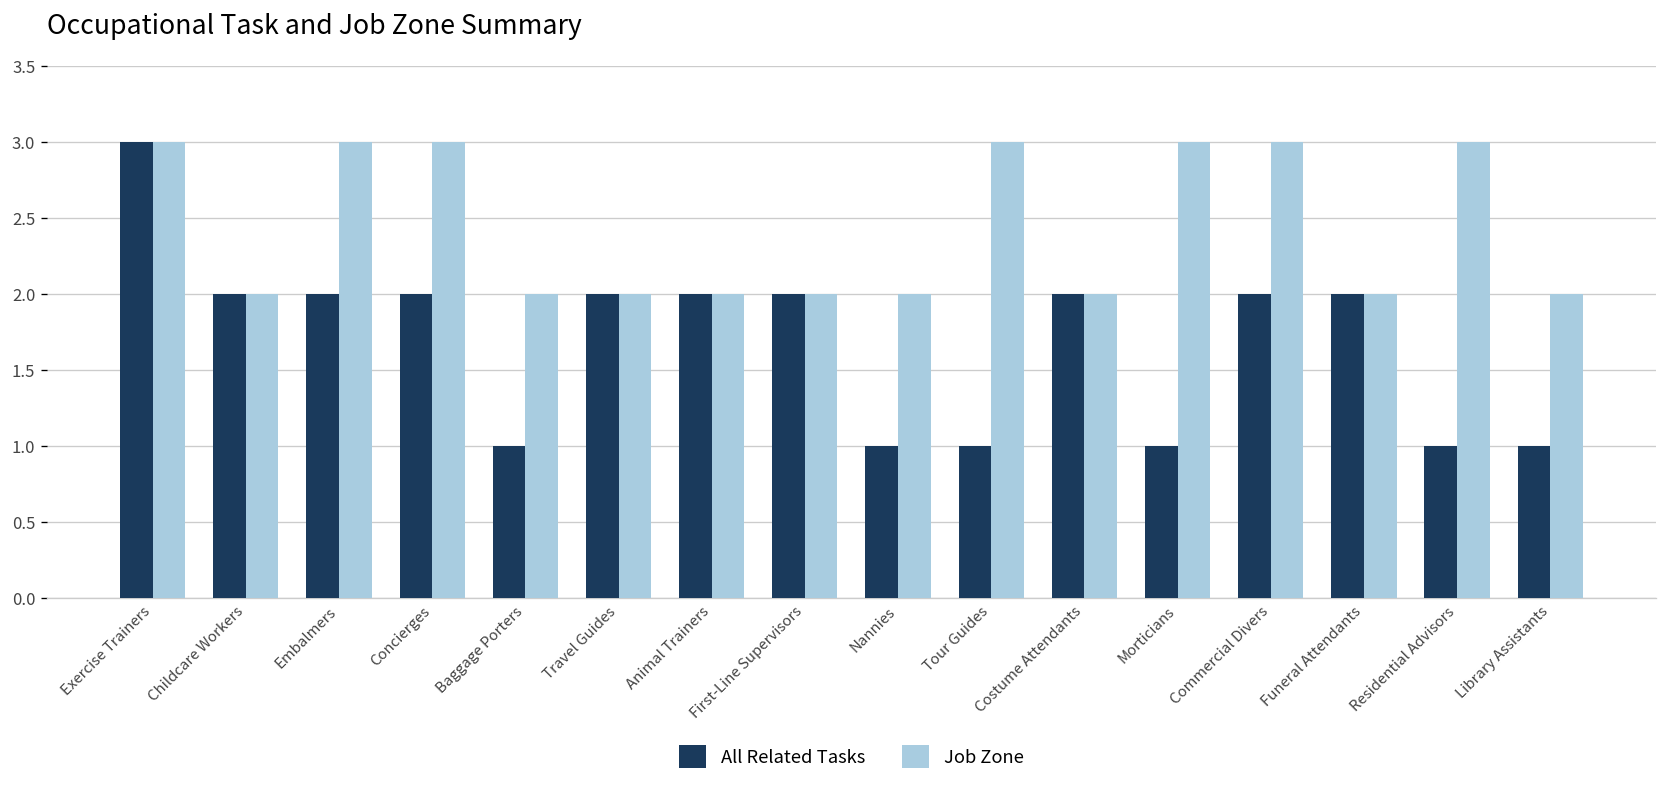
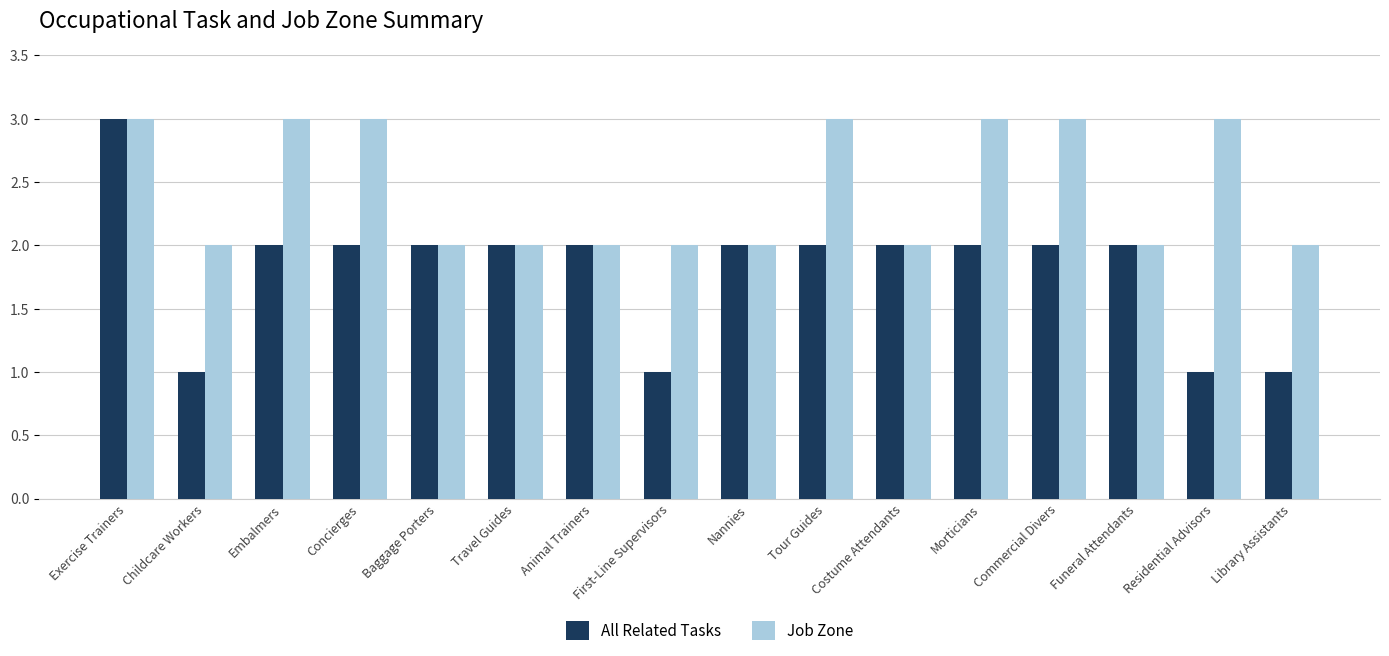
All Related Tasks, Childcare Workers: 2 -> 1
All Related Tasks, Baggage Porters: 1 -> 2
All Related Tasks, First-Line Supervisors: 2 -> 1
All Related Tasks, Nannies: 1 -> 2
All Related Tasks, Tour Guides: 1 -> 2
All Related Tasks, Morticians: 1 -> 2
